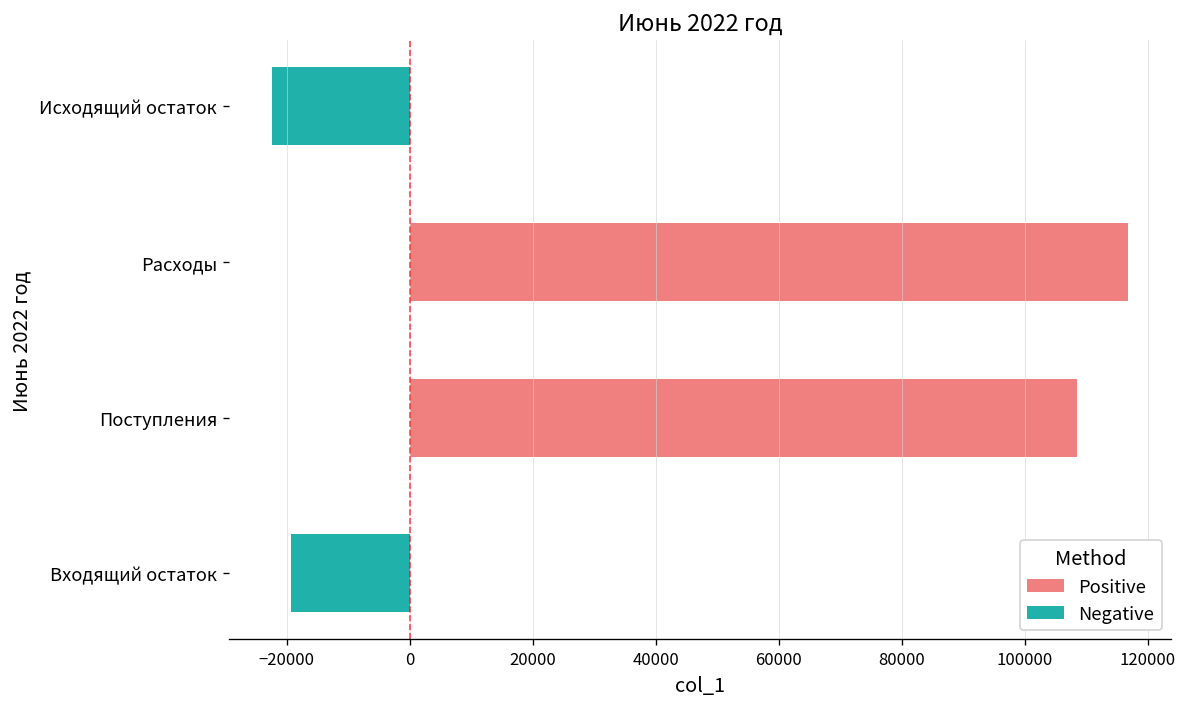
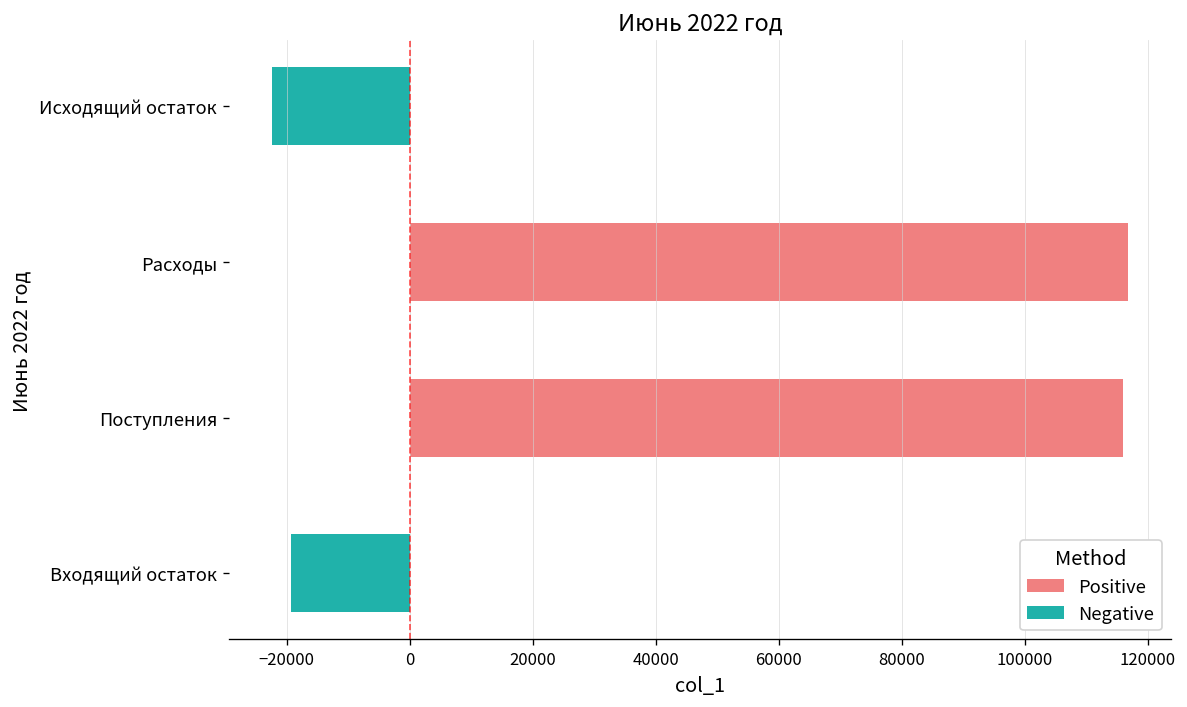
Positive, Поступления: 108000 -> 116000
